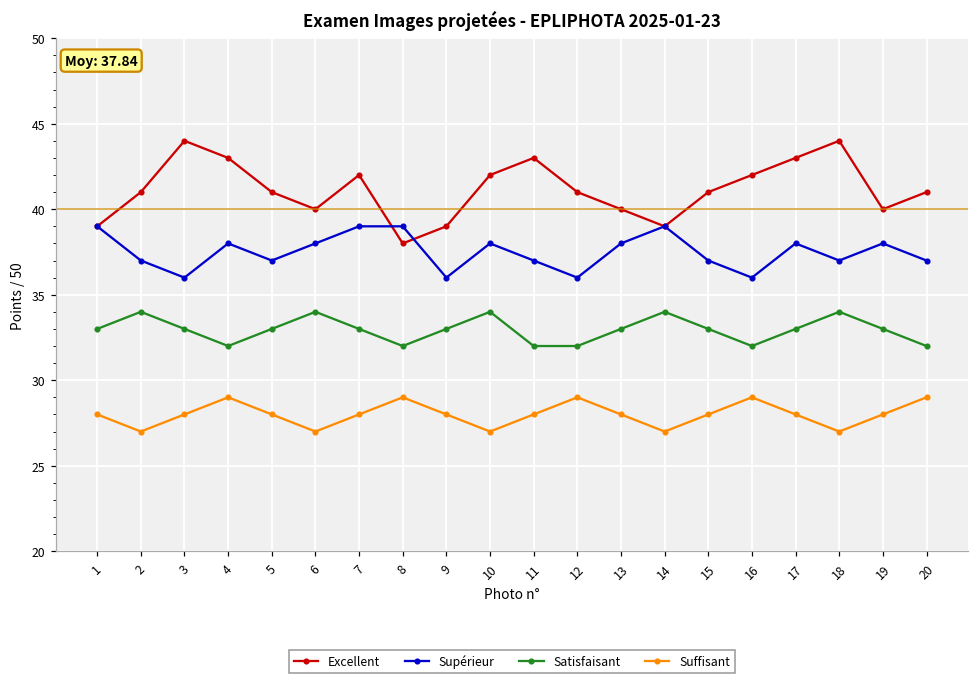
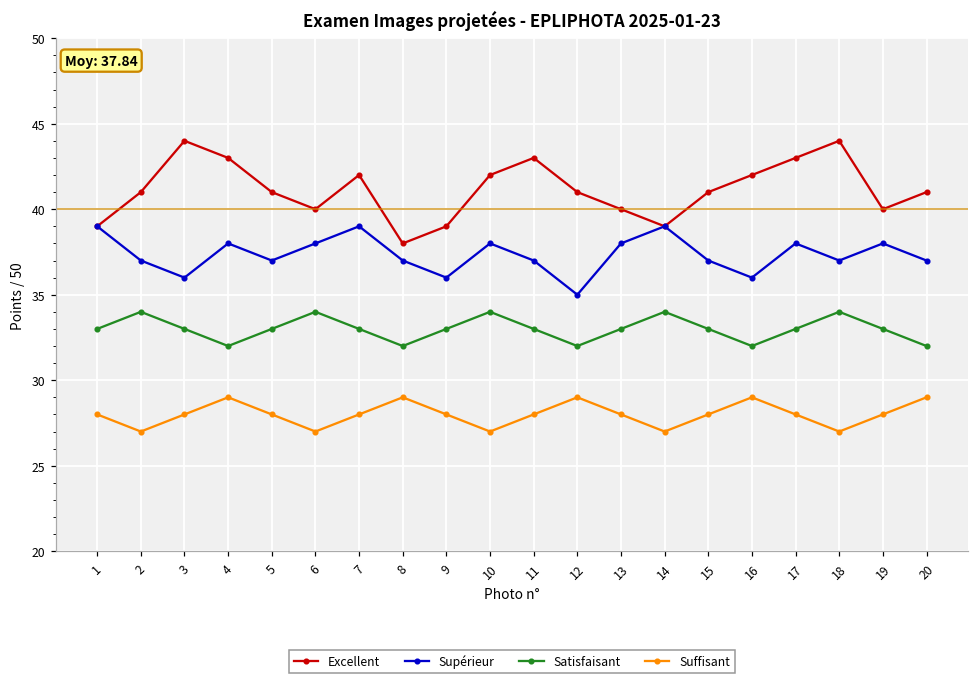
Supérieur, 8: 39 -> 37
Satisfaisant, 11: 32 -> 33
Supérieur, 12: 36 -> 35
